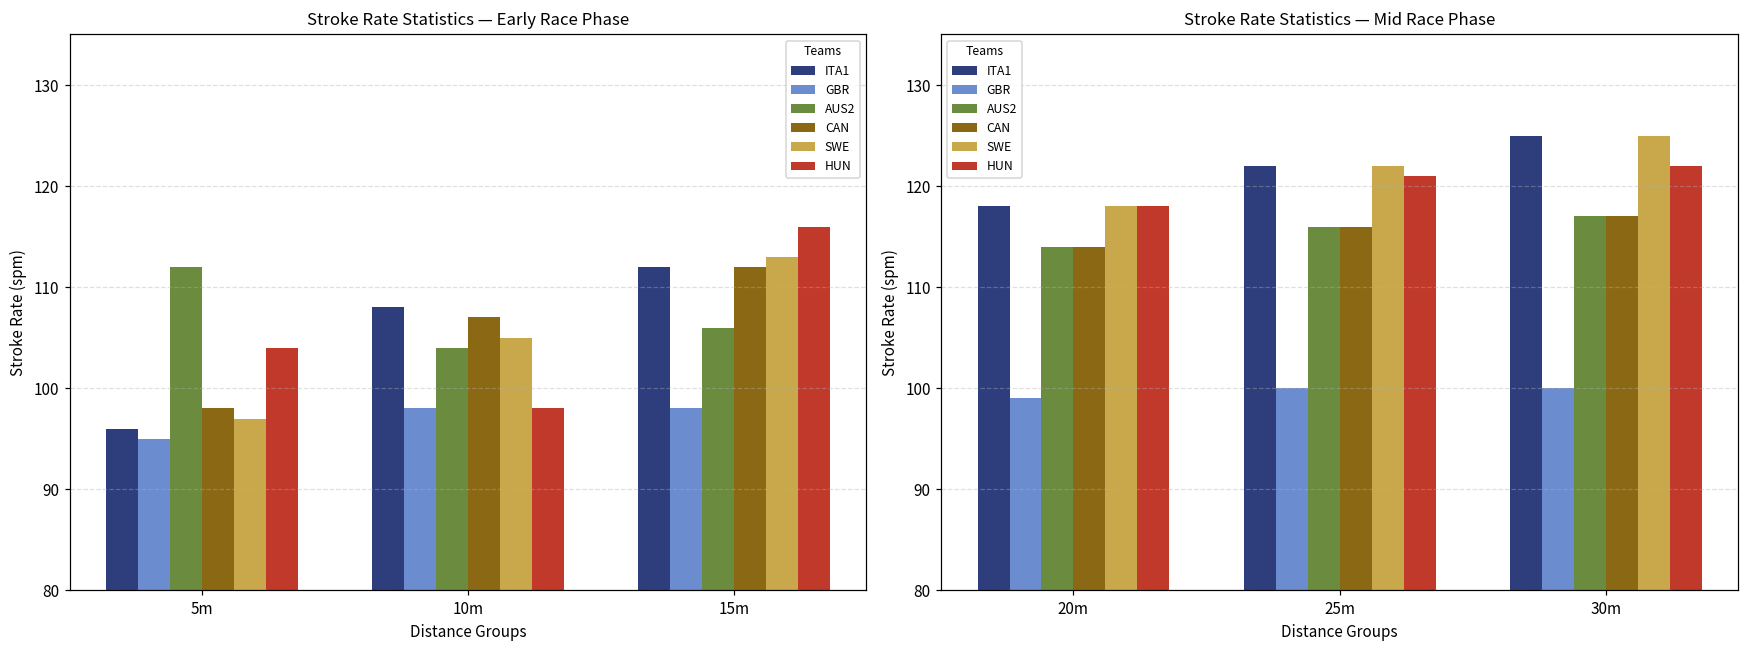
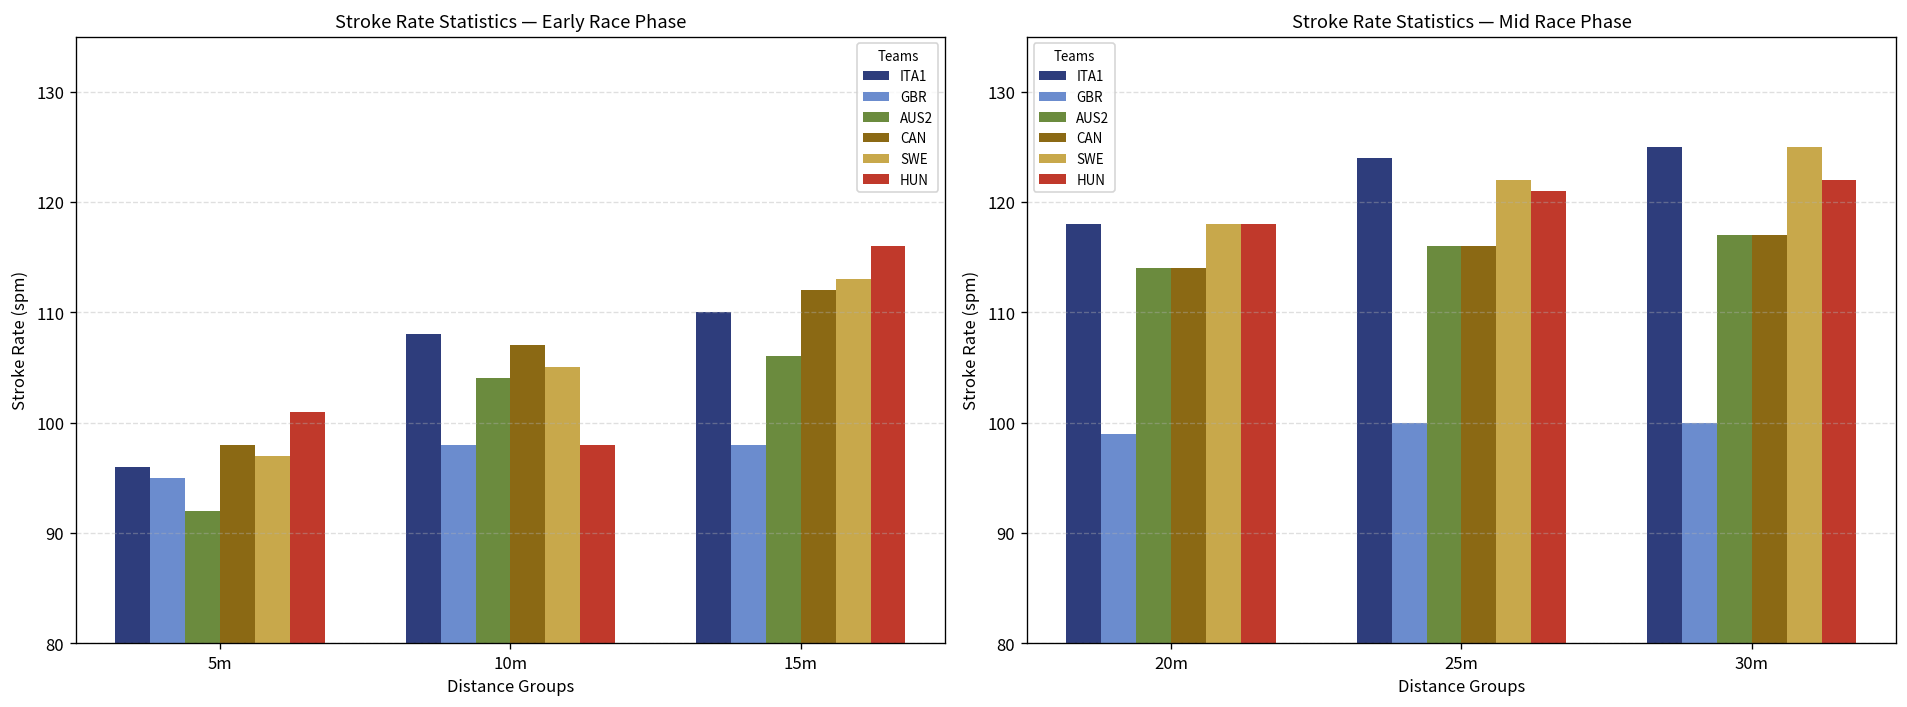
Stroke Rate Statistics — Early Race Phase, AUS2, 5m: 112 -> 92
Stroke Rate Statistics — Early Race Phase, HUN, 5m: 104 -> 101
Stroke Rate Statistics — Early Race Phase, ITA1, 15m: 112 -> 110
Stroke Rate Statistics — Mid Race Phase, ITA1, 25m: 122 -> 124
